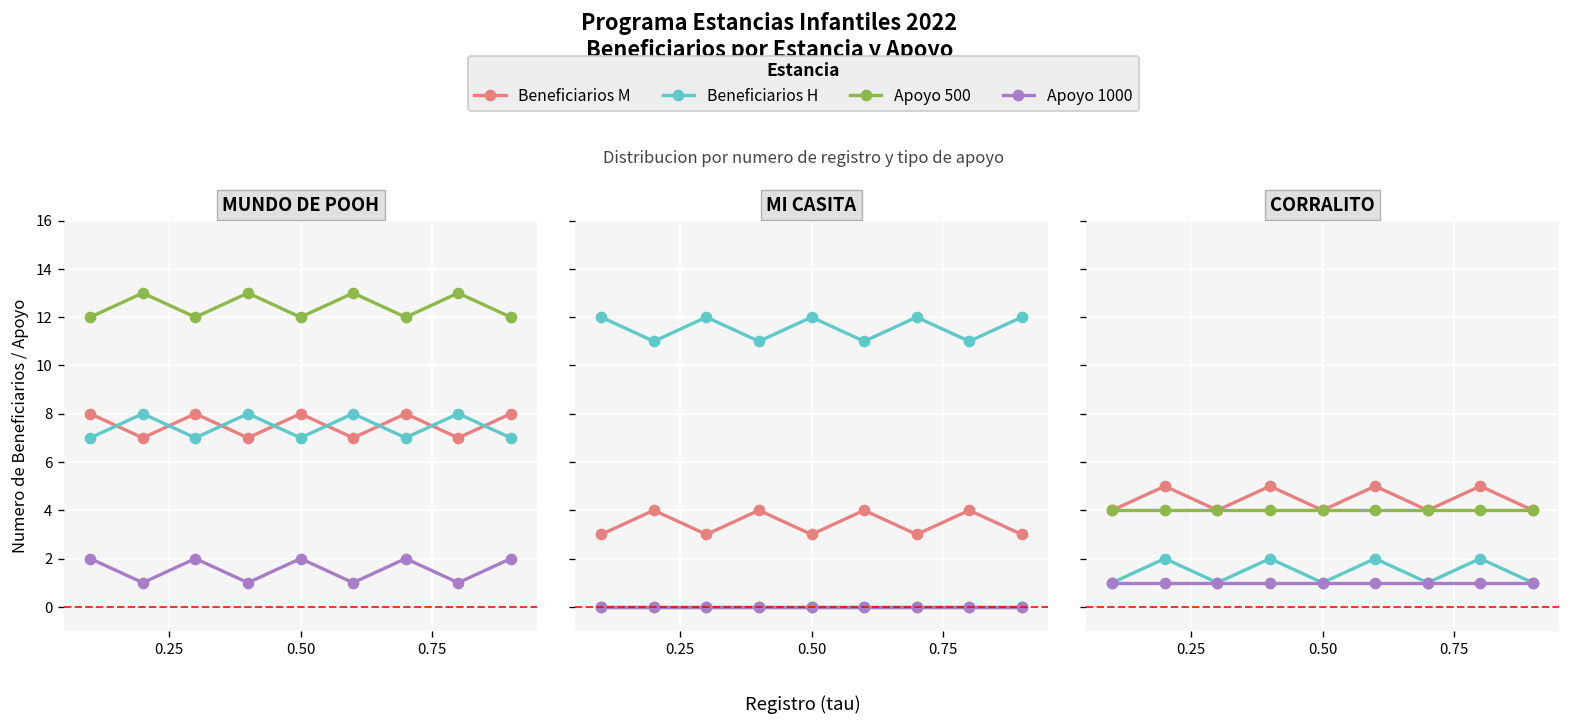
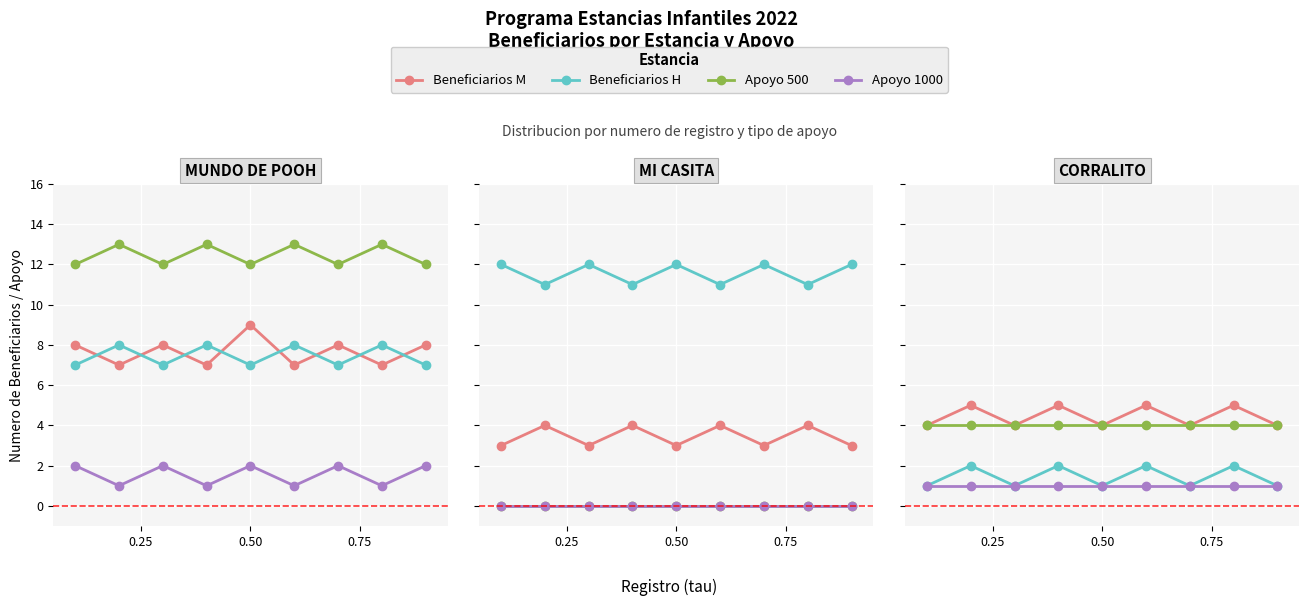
MUNDO DE POOH, Beneficiarios M, 0.50: 8 -> 9
